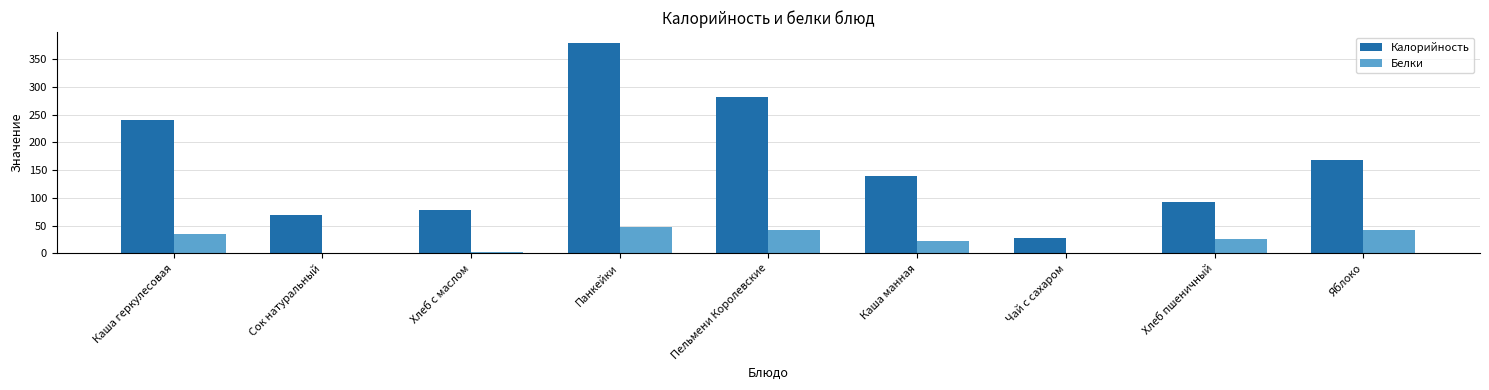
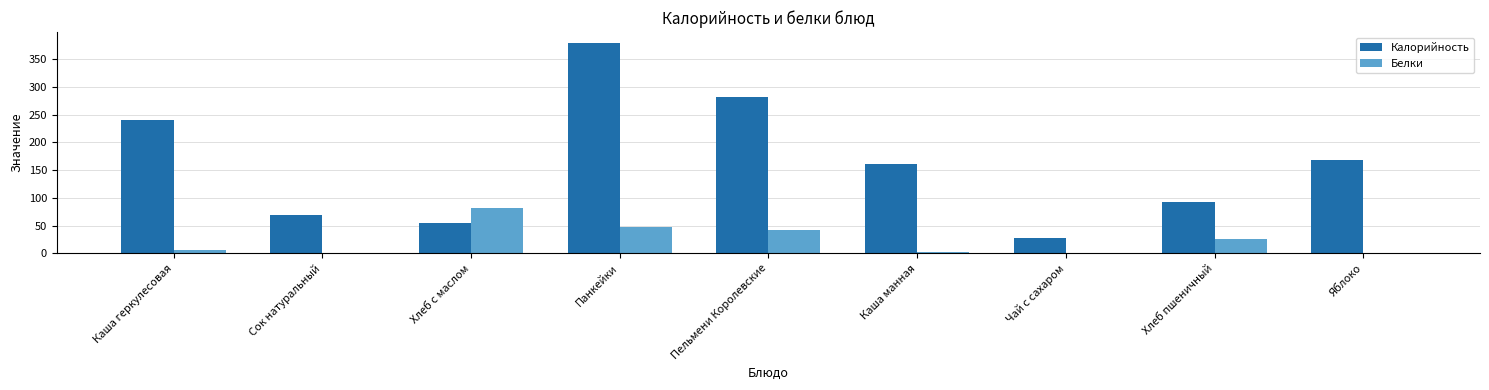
Белки, Каша геркулесовая: 30 -> 10
Калорийность, Хлеб с маслом: 80 -> 60
Белки, Хлеб с маслом: 0 -> 80
Калорийность, Каша манная: 140 -> 160
Белки, Каша манная: 20 -> 0
Белки, Яблоко: 40 -> 0
